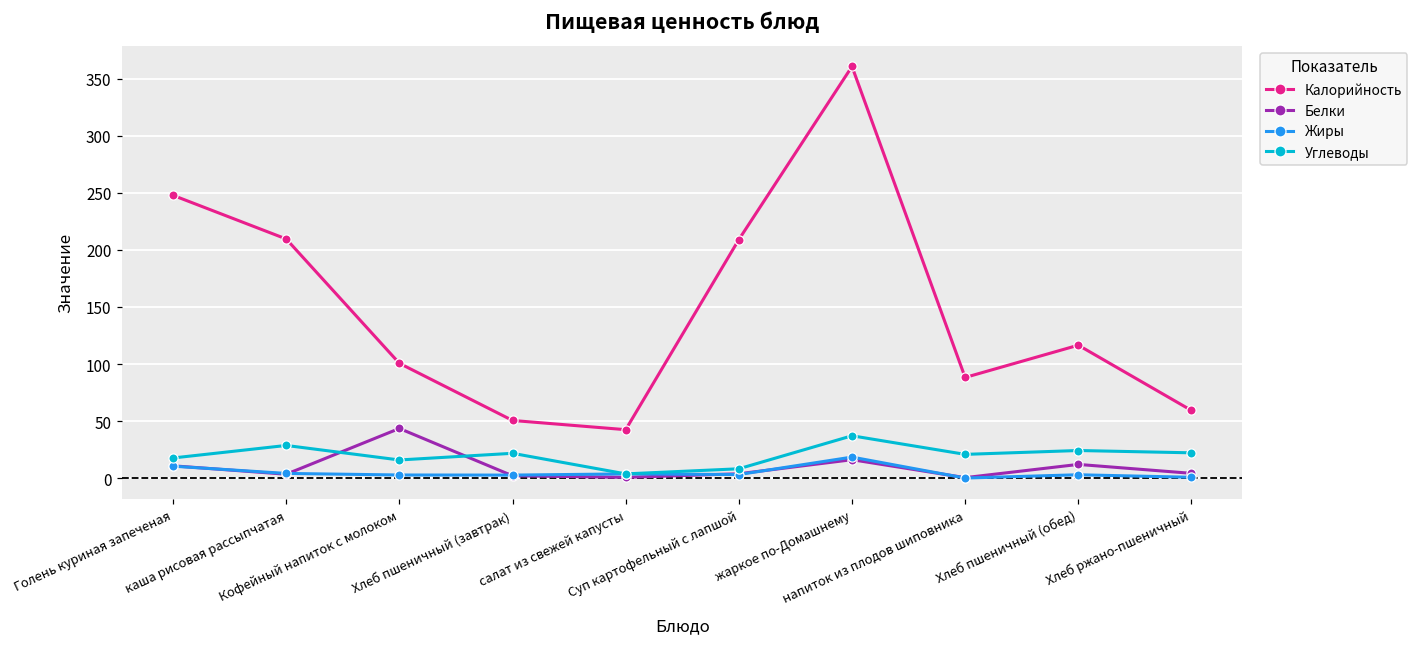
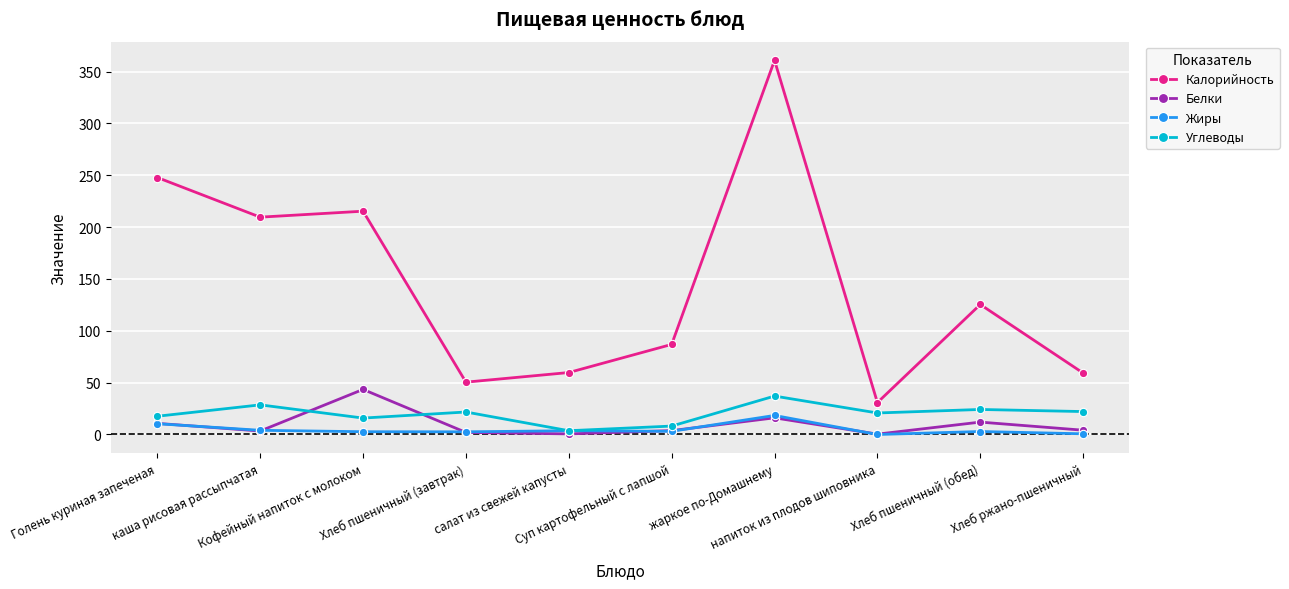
Калорийность, Кофейный напиток с молоком: 101 -> 215
Калорийность, салат из свежей капусты: 42 -> 60
Калорийность, Суп картофельный с лапшой: 209 -> 87
Калорийность, напиток из плодов шиповника: 88 -> 31
Калорийность, Хлеб пшеничный (обед): 117 -> 125
